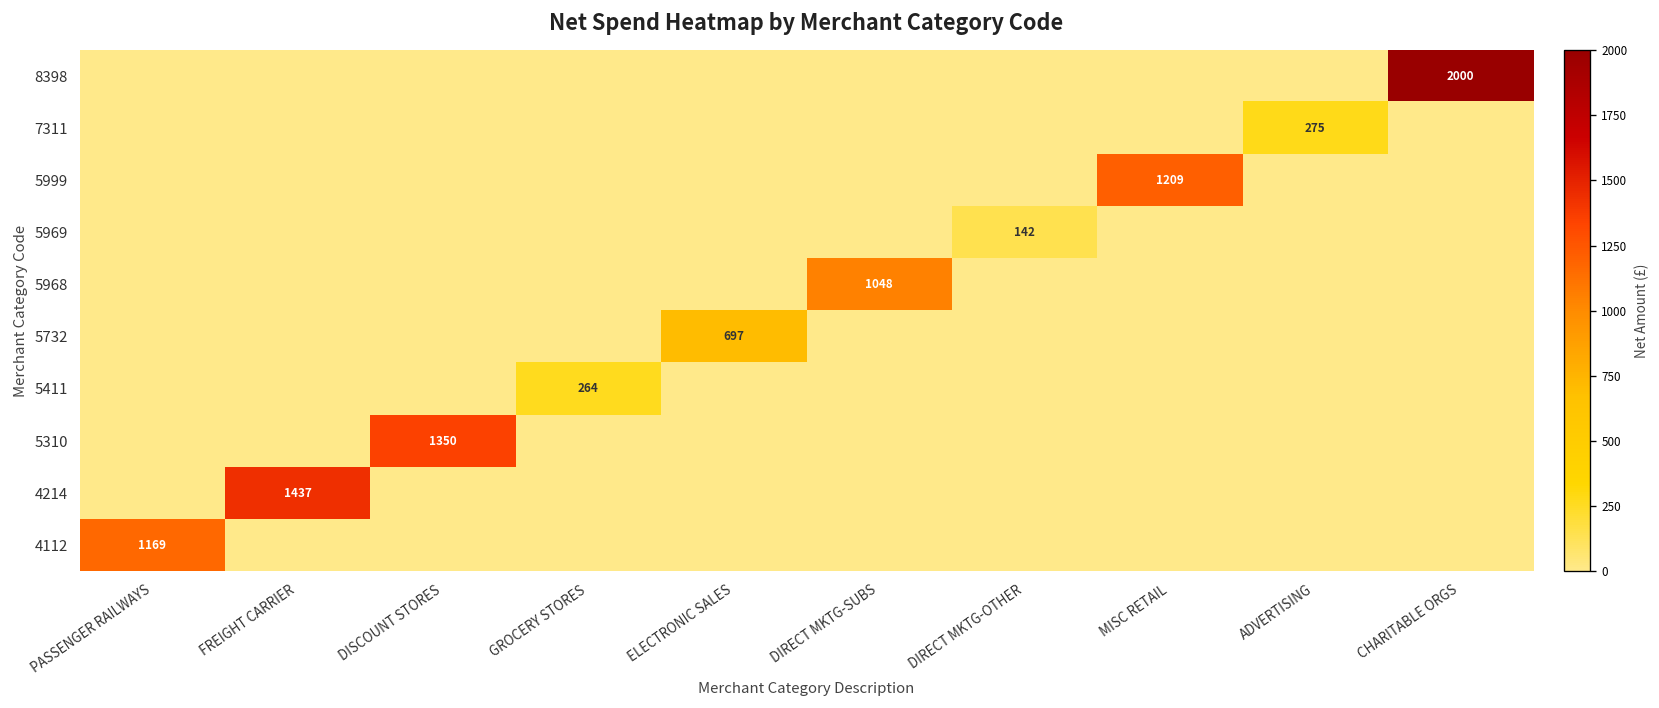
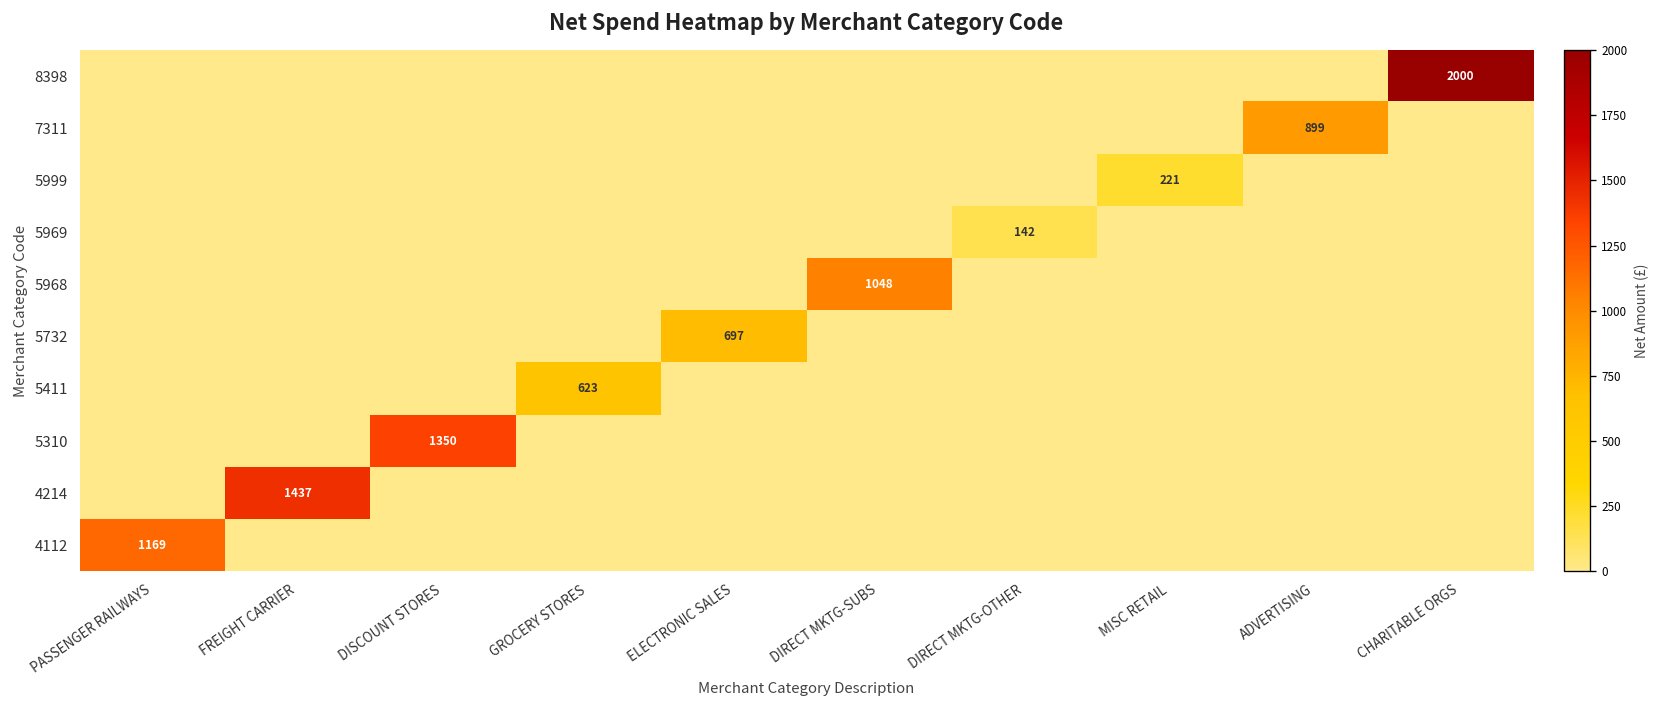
7311, ADVERTISING: 275 -> 899
5999, MISC RETAIL: 1209 -> 221
5411, GROCERY STORES: 264 -> 623
